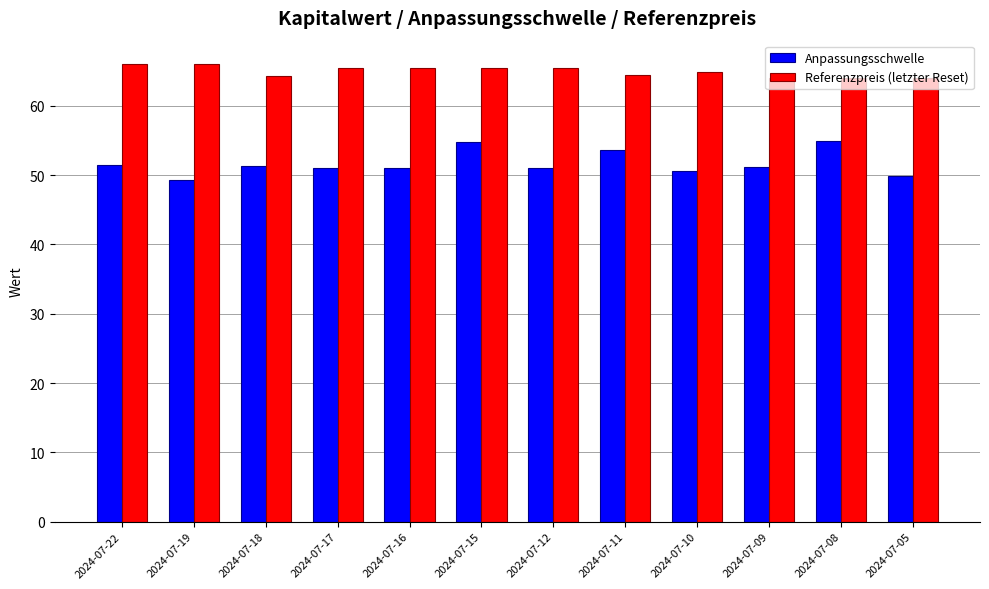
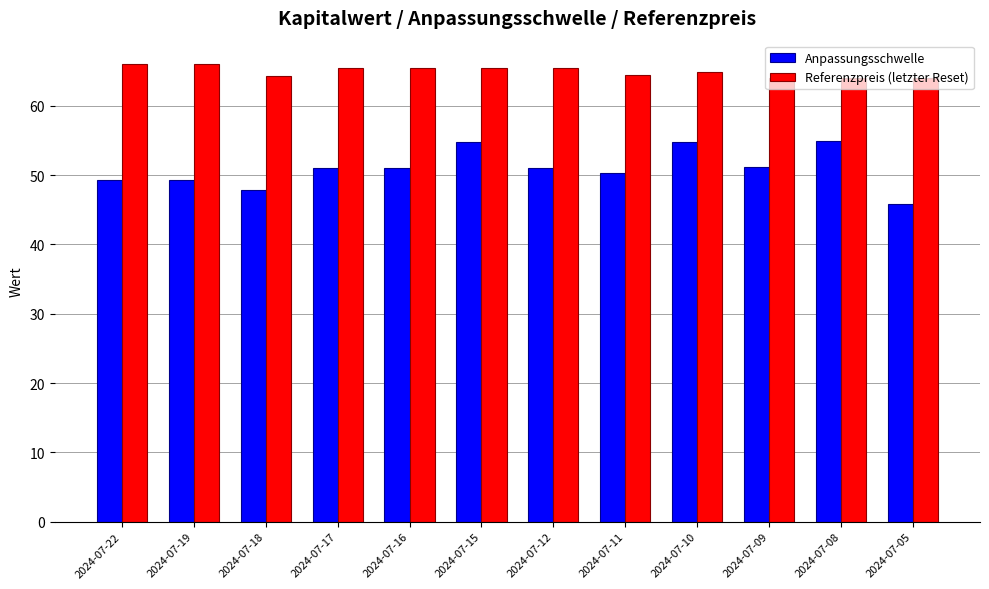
Anpassungsschwelle, 2024-07-22: 52 -> 49
Anpassungsschwelle, 2024-07-18: 51 -> 48
Anpassungsschwelle, 2024-07-11: 54 -> 50
Anpassungsschwelle, 2024-07-10: 51 -> 55
Anpassungsschwelle, 2024-07-05: 50 -> 46
